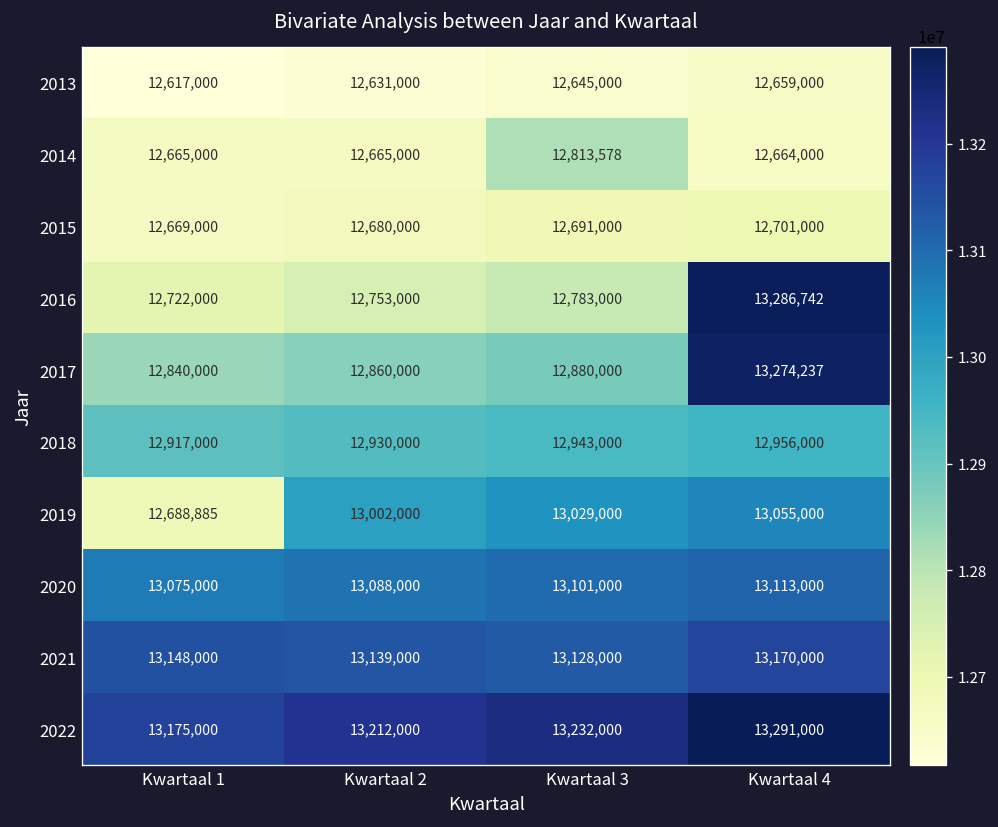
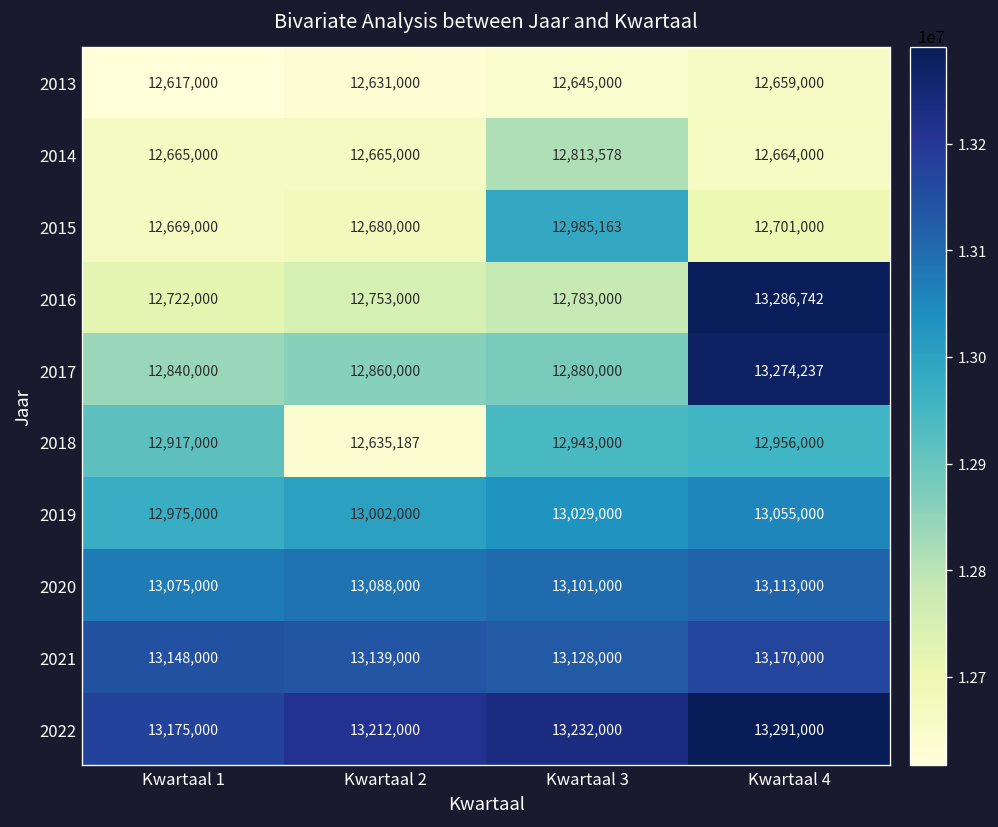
2015, Kwartaal 3: 12,691,000 -> 12,985,163
2018, Kwartaal 2: 12,930,000 -> 12,635,187
2019, Kwartaal 1: 12,688,885 -> 12,975,000
